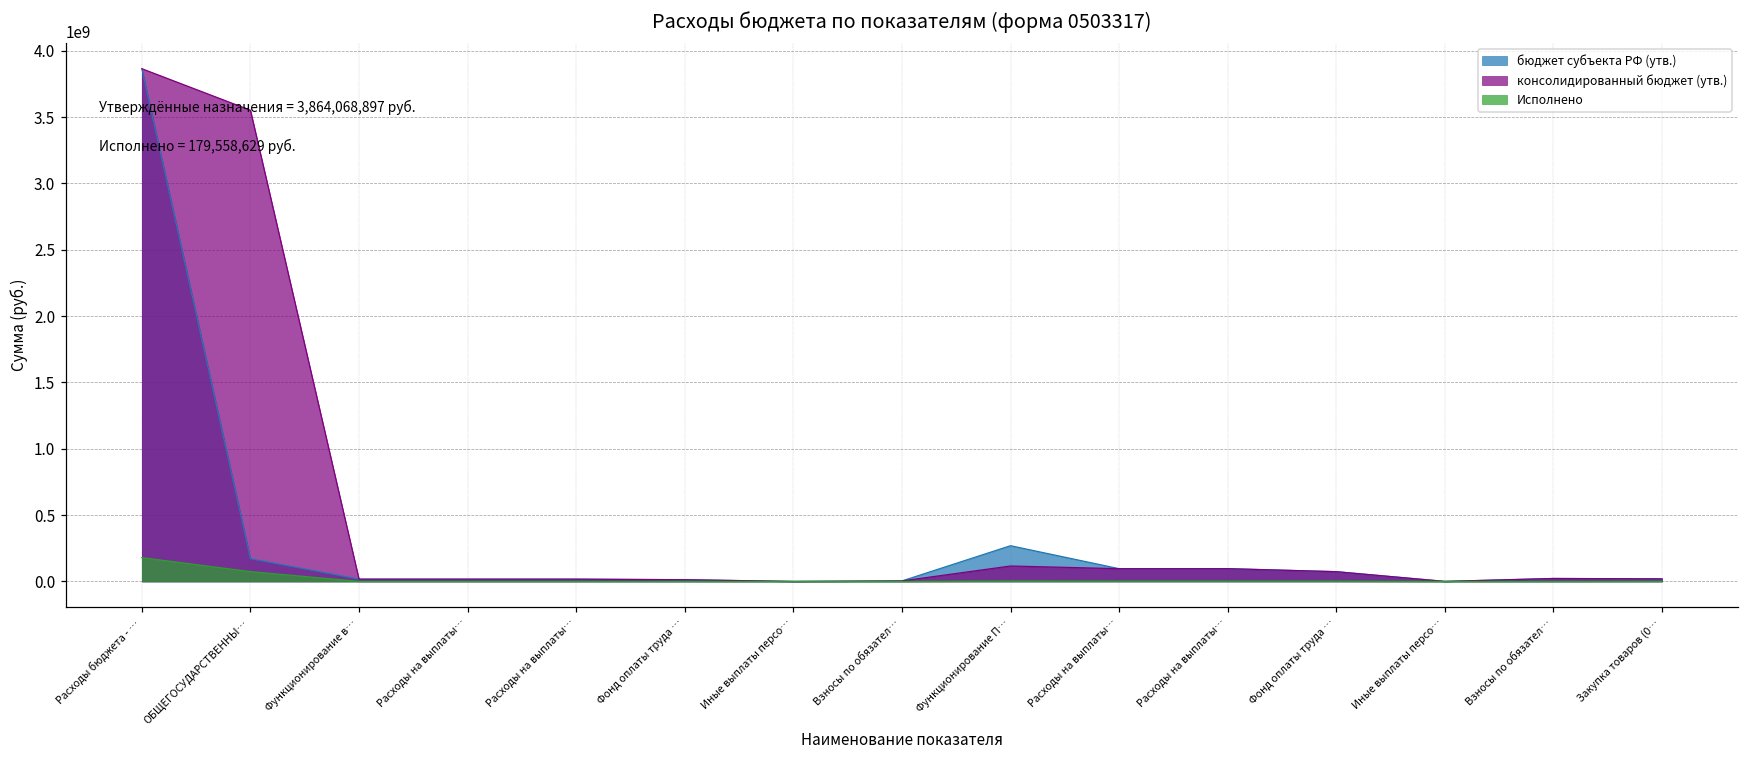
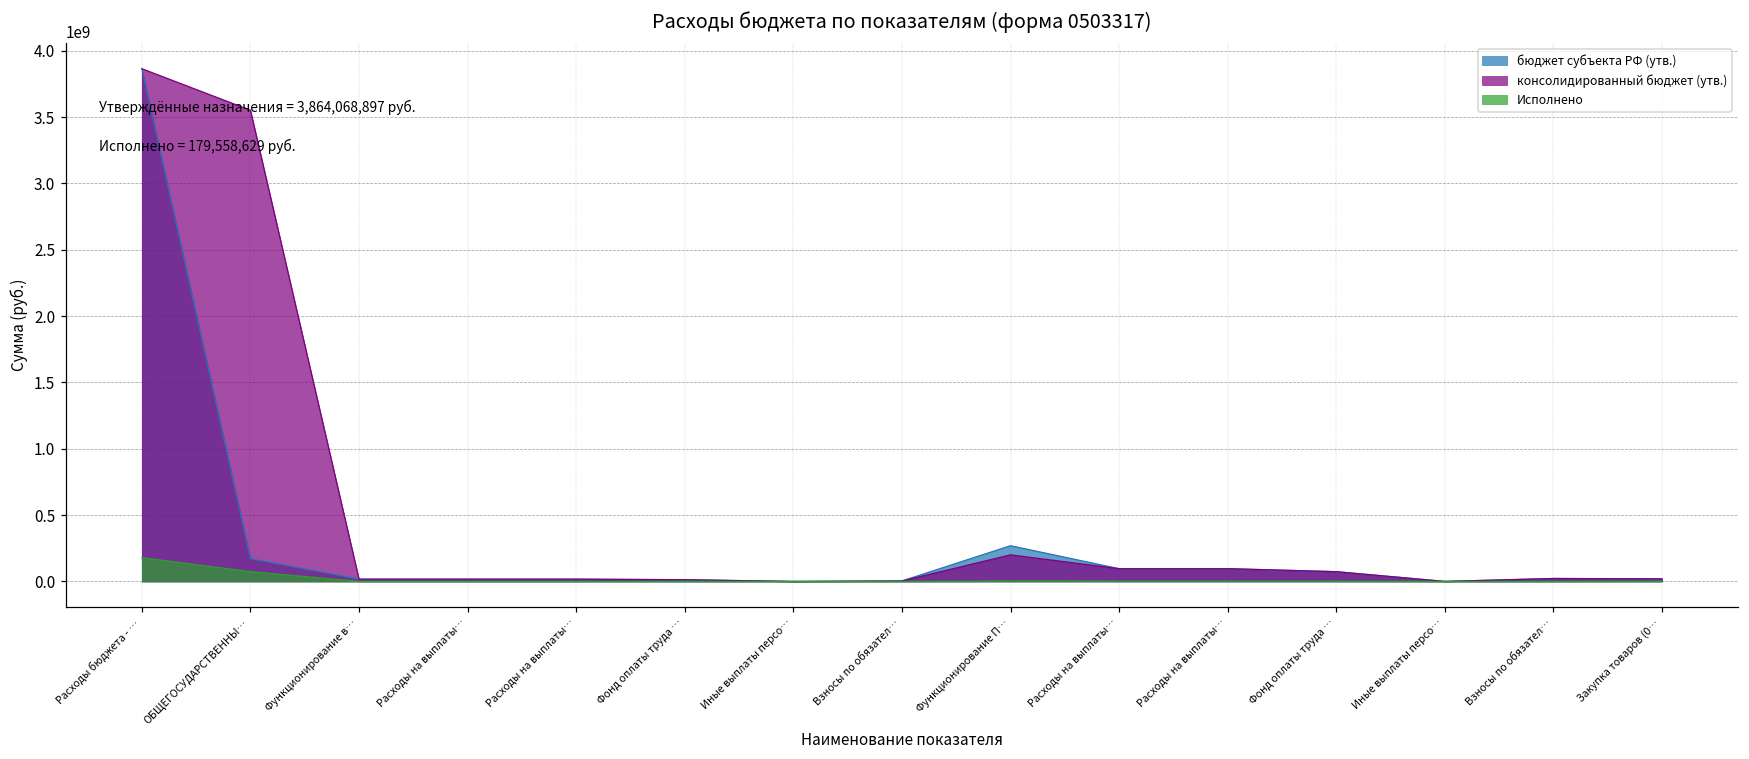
консолидированный бюджет (утв.), Функционирование П…: 120000000 -> 200000000
